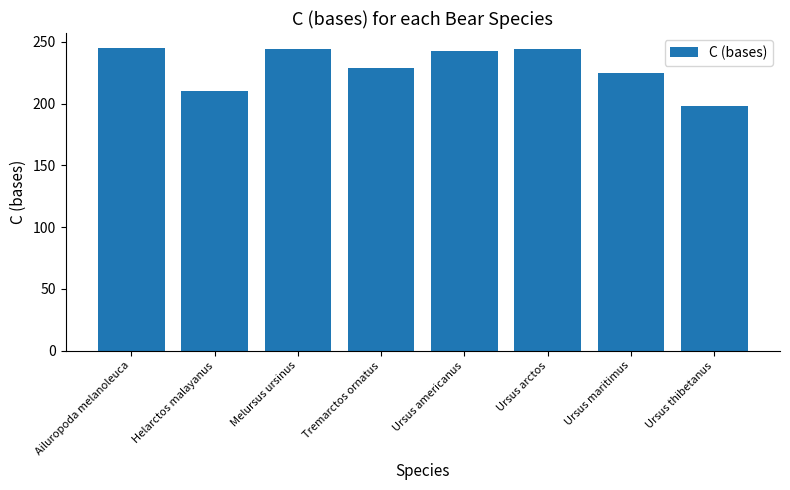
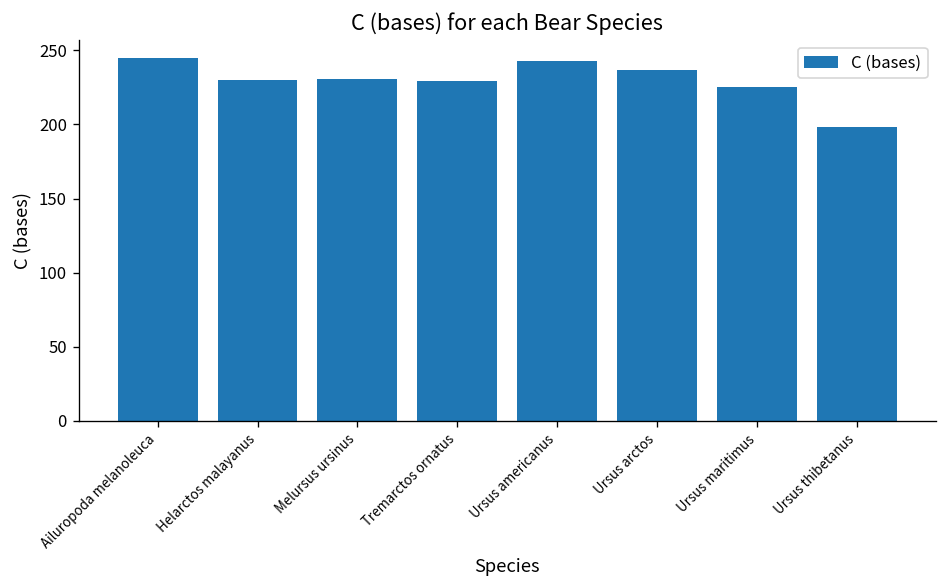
Helarctos malayanus: 210 -> 230
Melursus ursinus: 244 -> 231
Ursus arctos: 244 -> 237
